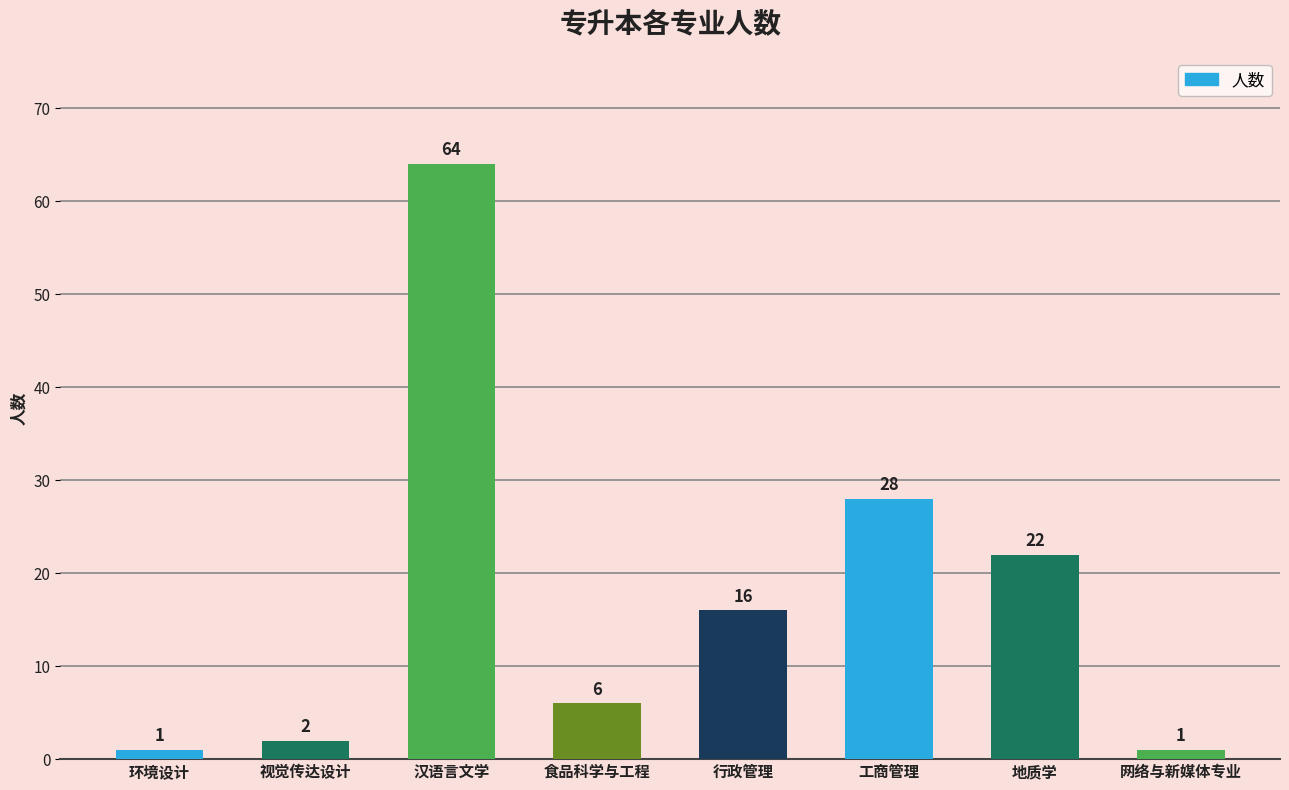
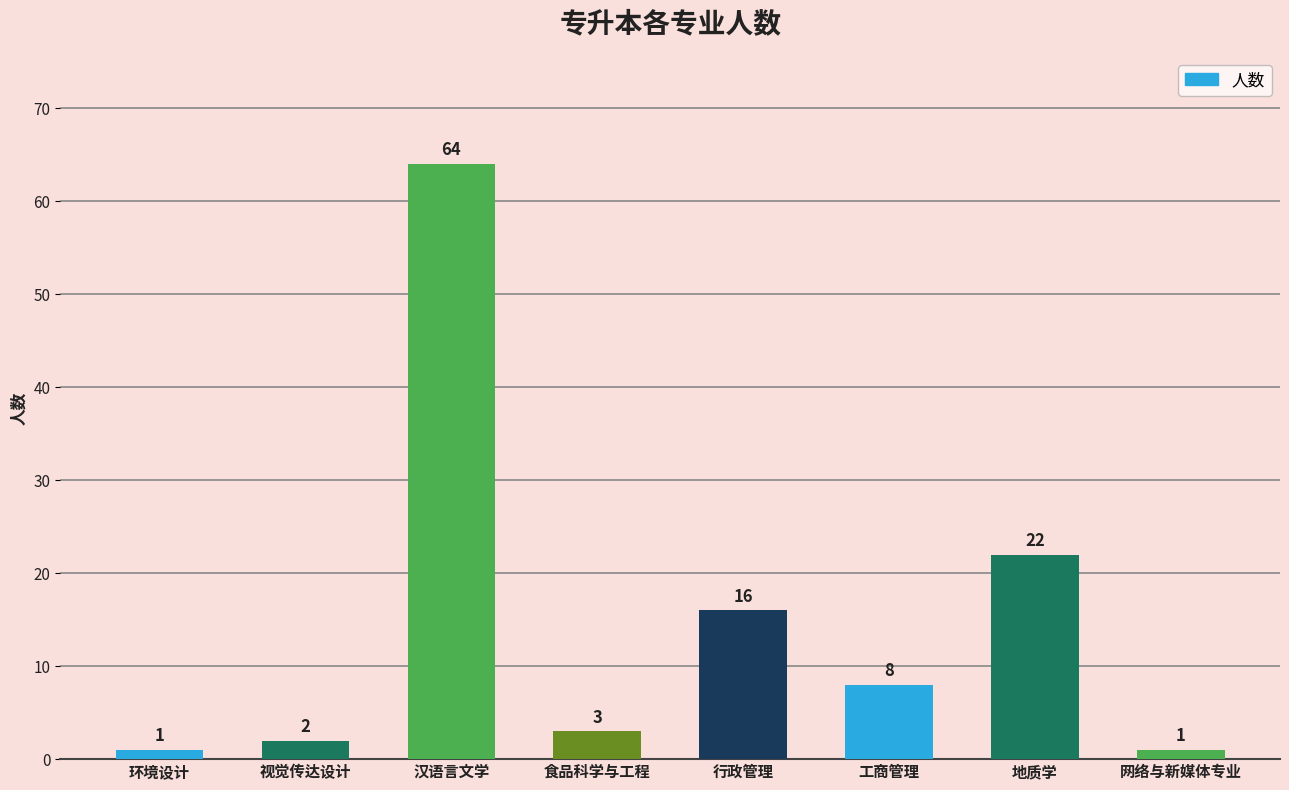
食品科学与工程: 6 -> 3
工商管理: 28 -> 8
